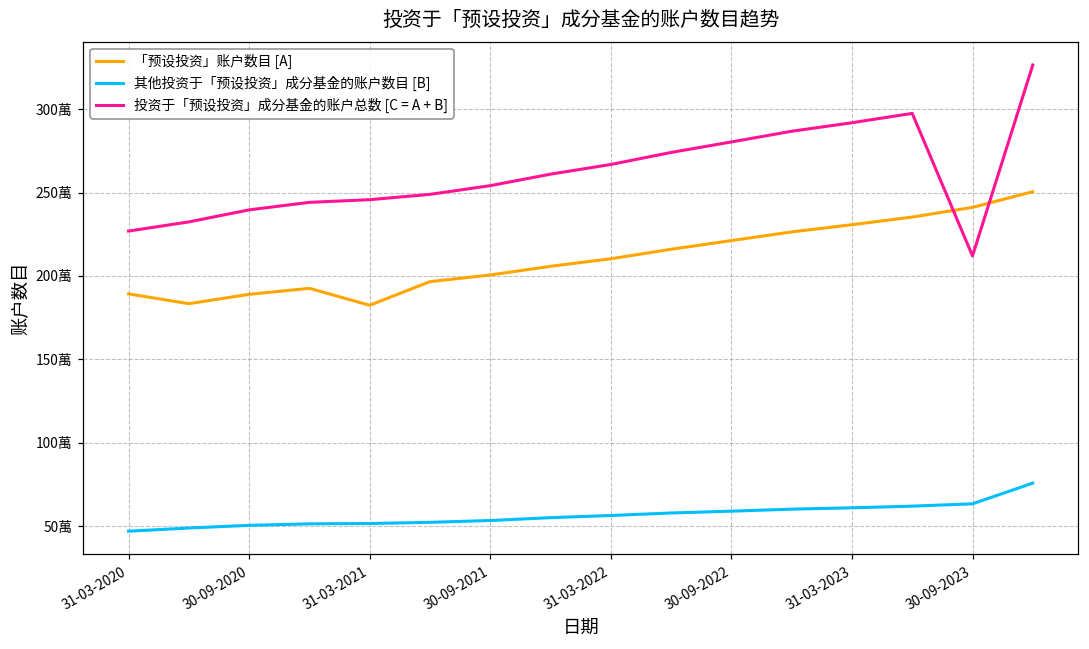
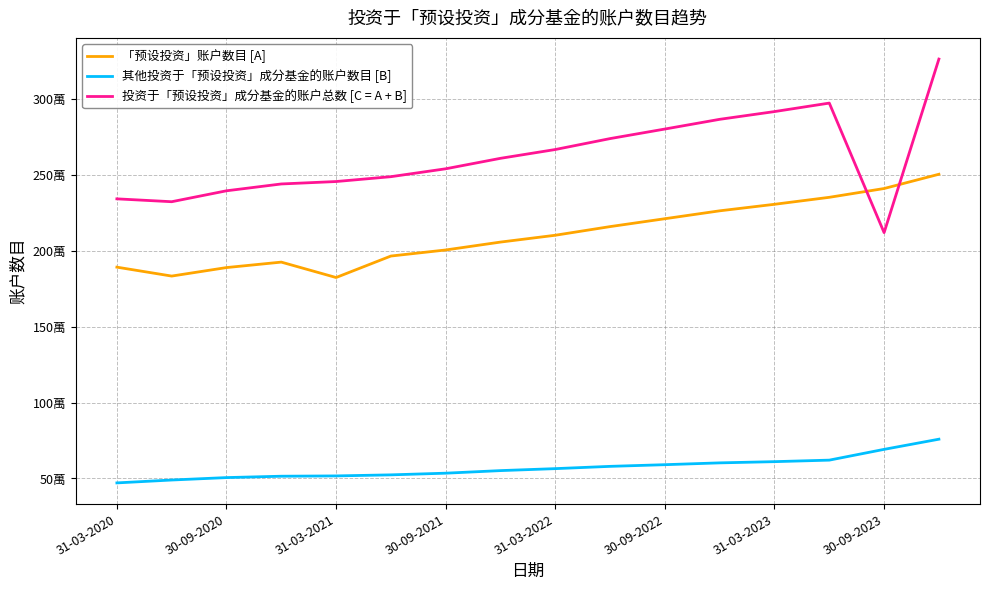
投资于「预设投资」成分基金的账户总数 [C = A + B], 31-03-2020: 227萬 -> 234萬
其他投资于「预设投资」成分基金的账户数目 [B], 30-09-2023: 64萬 -> 69萬
